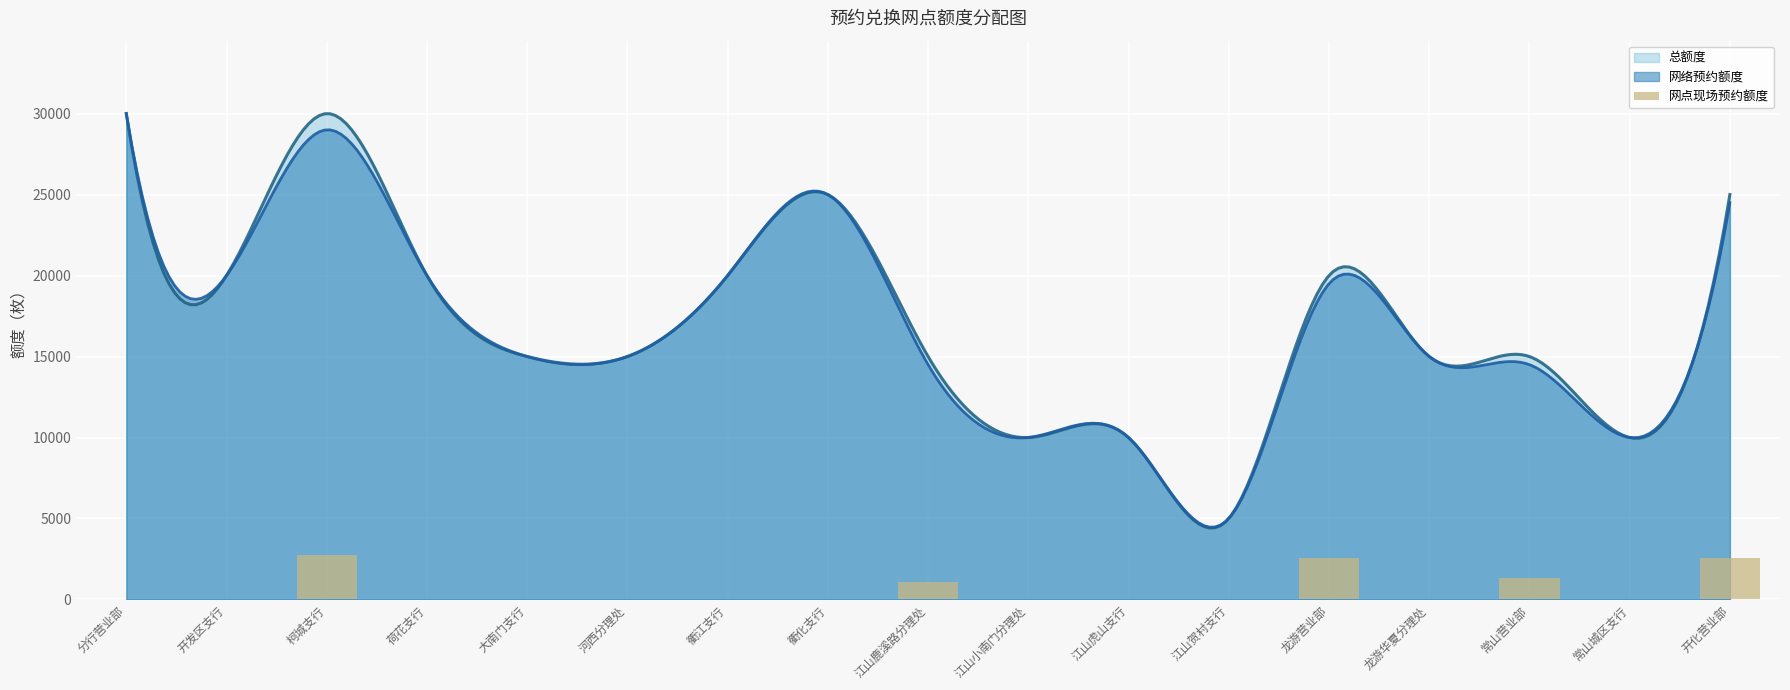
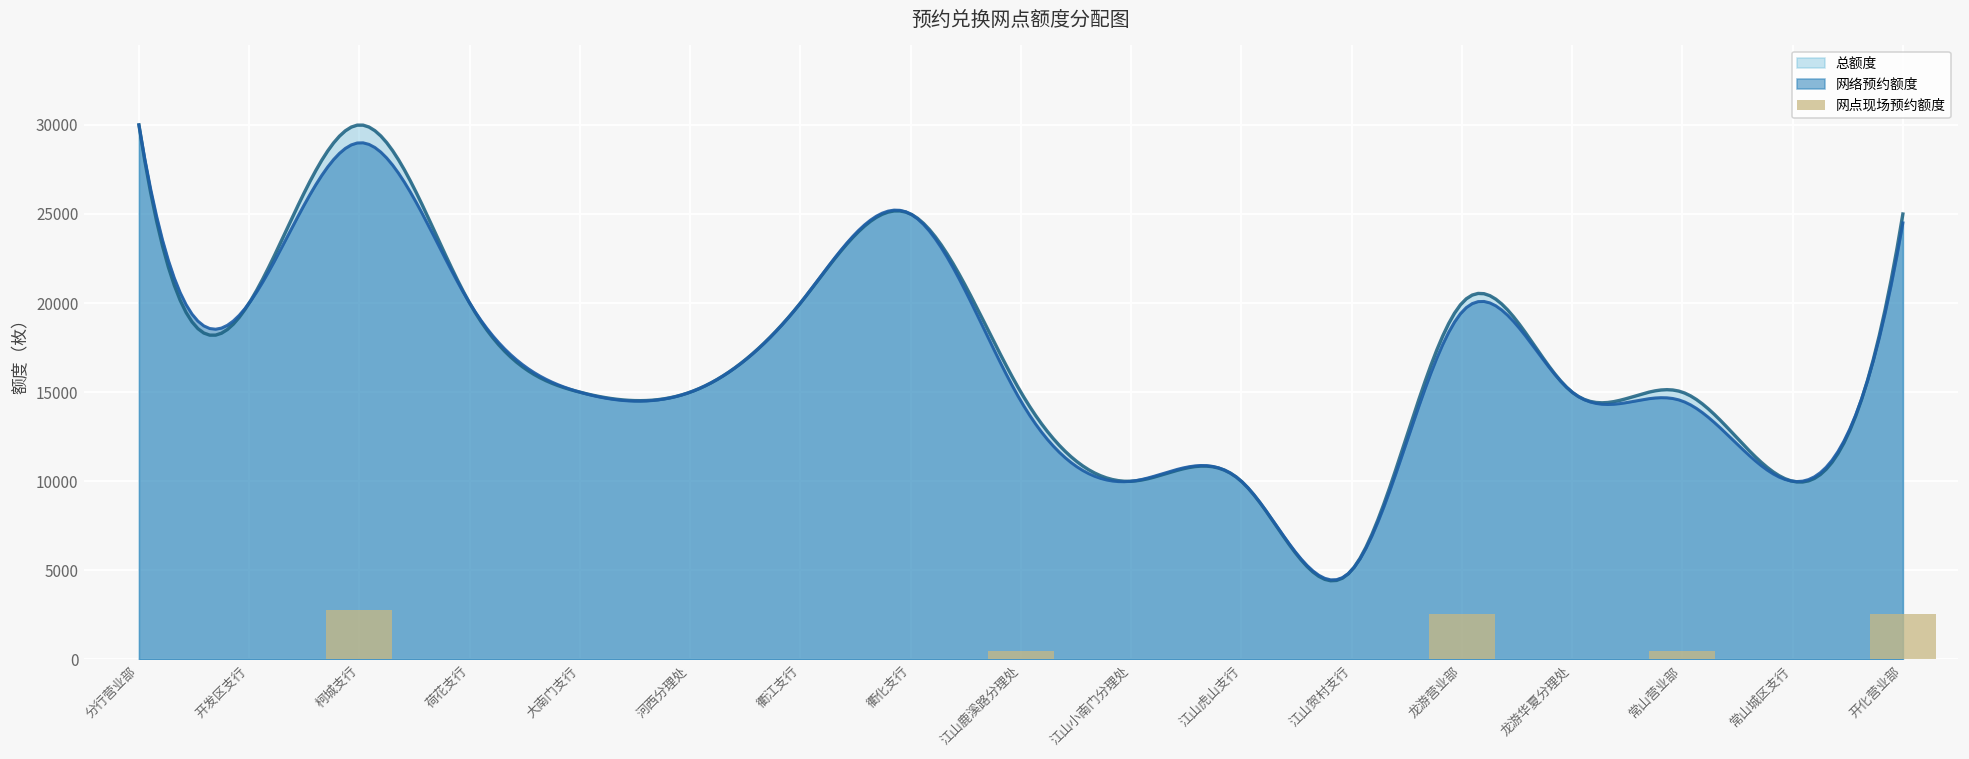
网点现场预约额度, 江山鹿溪路分理处: 1100 -> 500
网点现场预约额度, 常山营业部: 1300 -> 500
